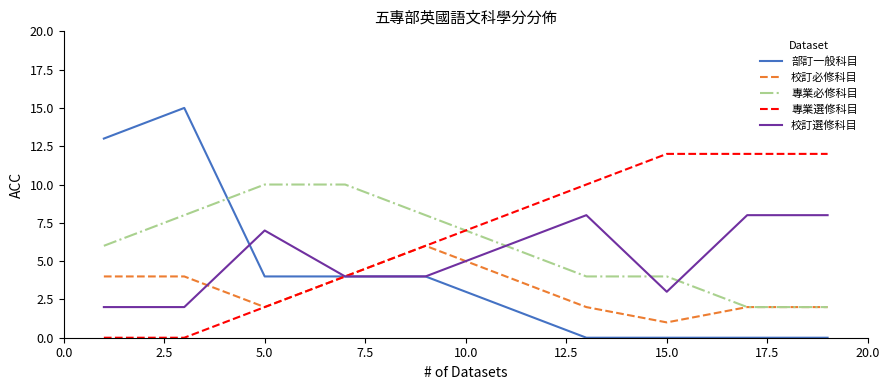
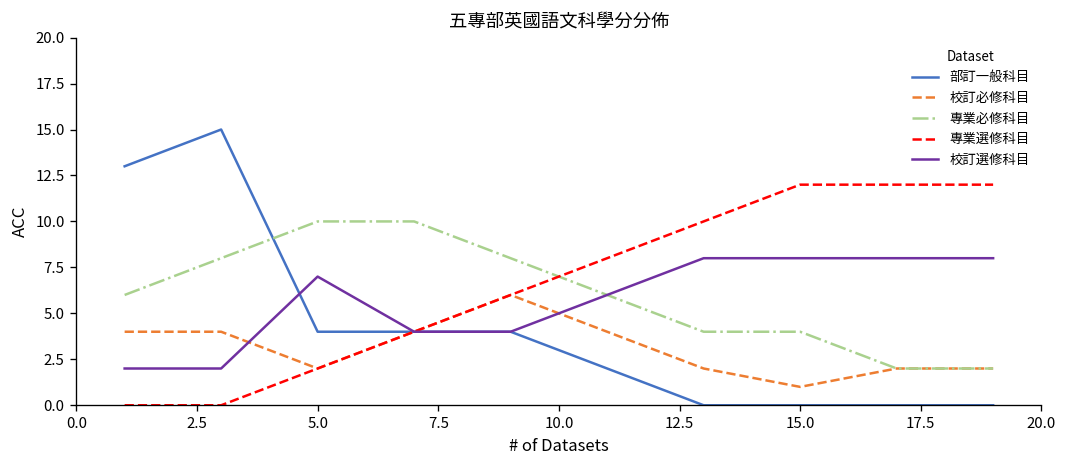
校訂選修科目, 15.0: 3 -> 8
